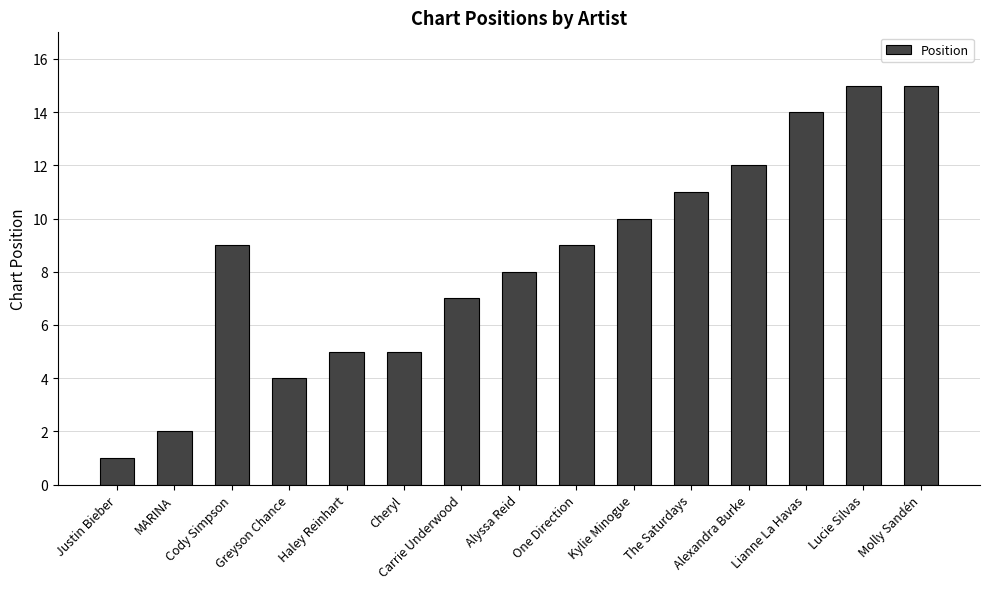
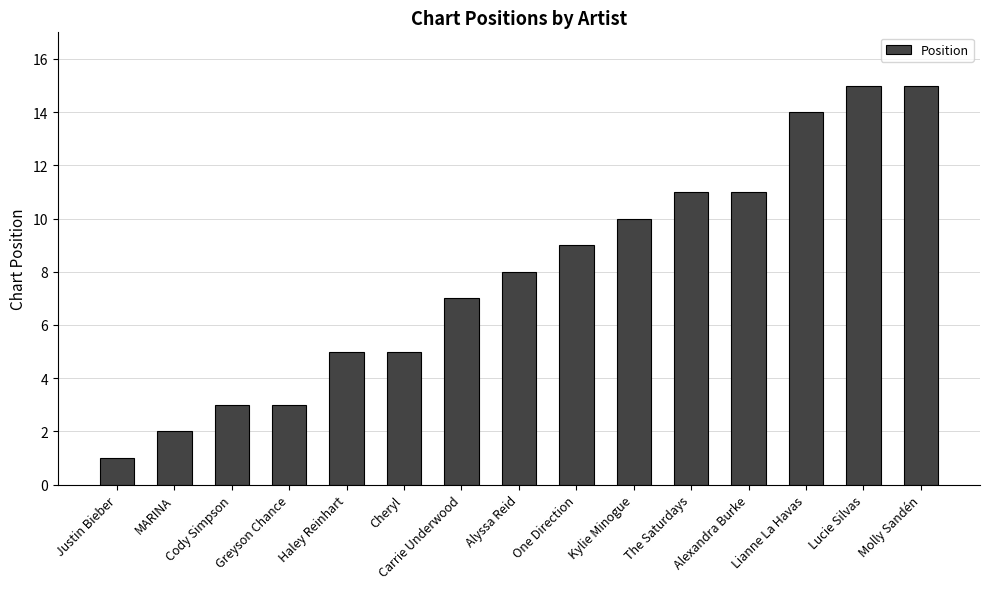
Cody Simpson: 9 -> 3
Greyson Chance: 4 -> 3
Alexandra Burke: 12 -> 11
